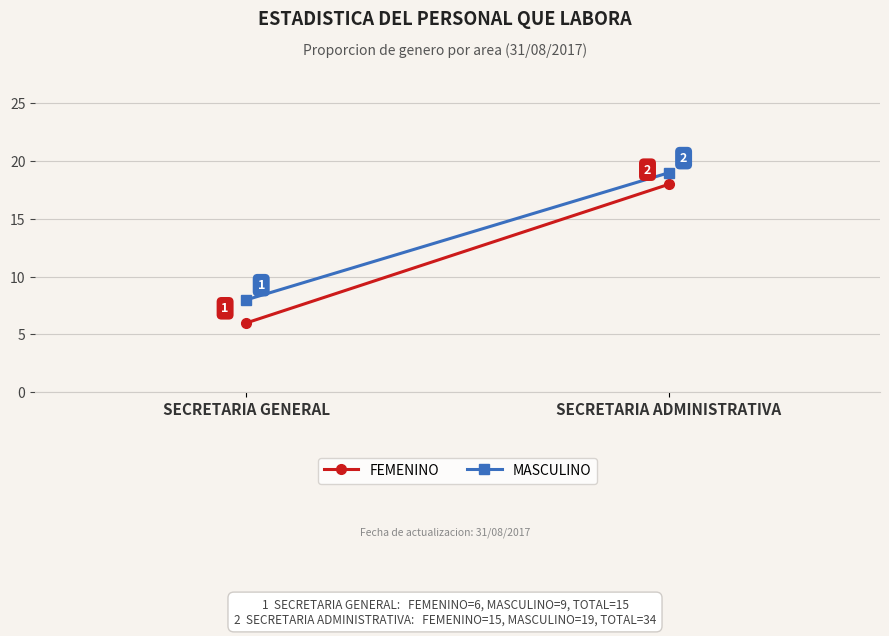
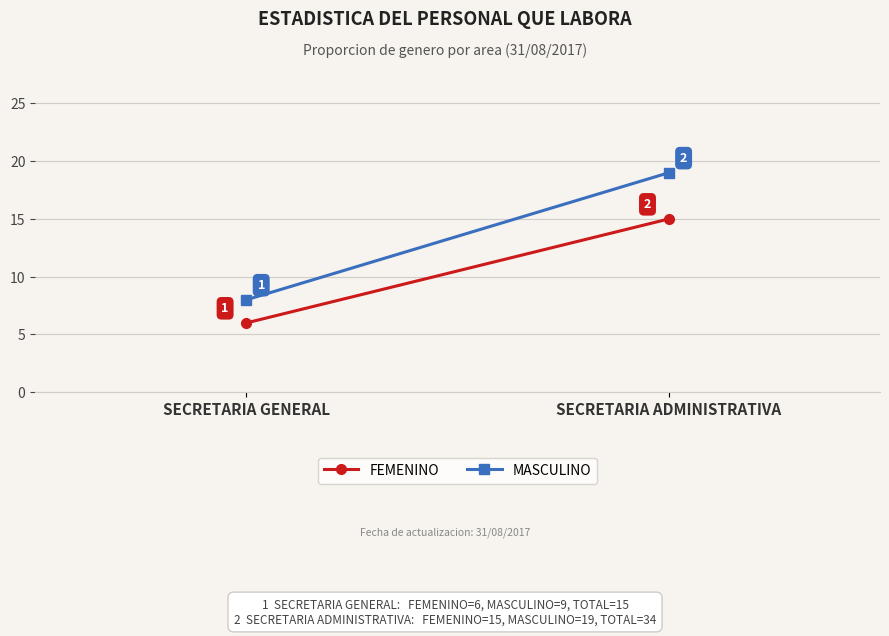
FEMENINO, SECRETARIA ADMINISTRATIVA: 18 -> 15
